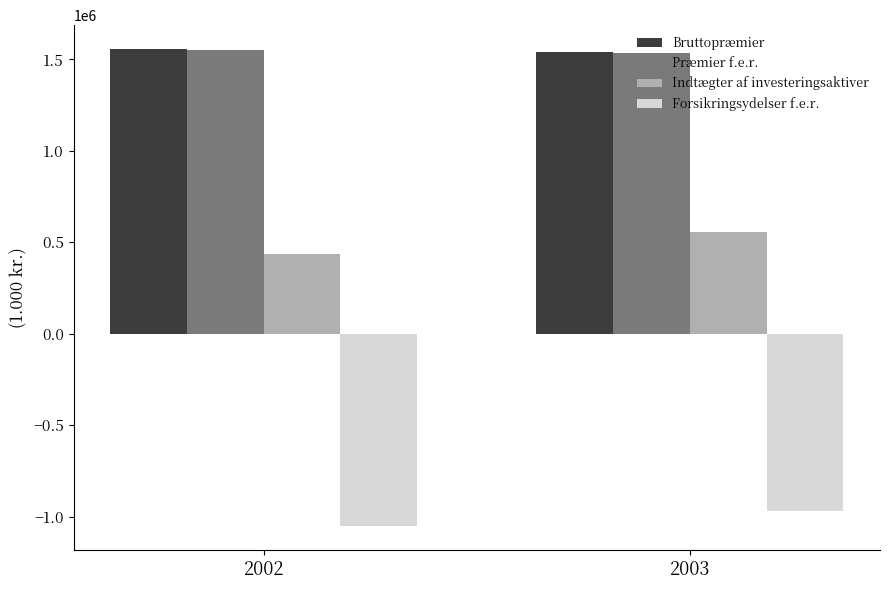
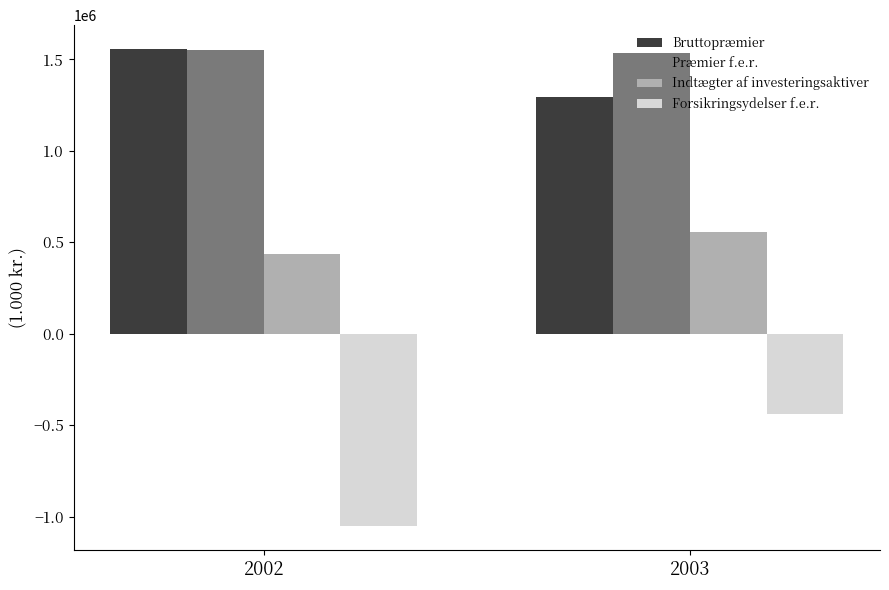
Bruttopræmier, 2003: 1540000 -> 1290000
Forsikringsydelser f.e.r., 2003: -970000 -> -440000
